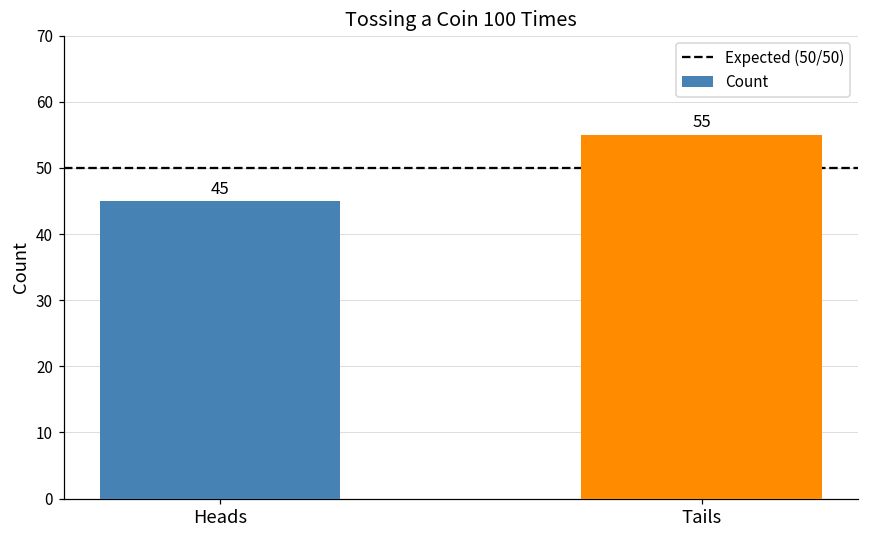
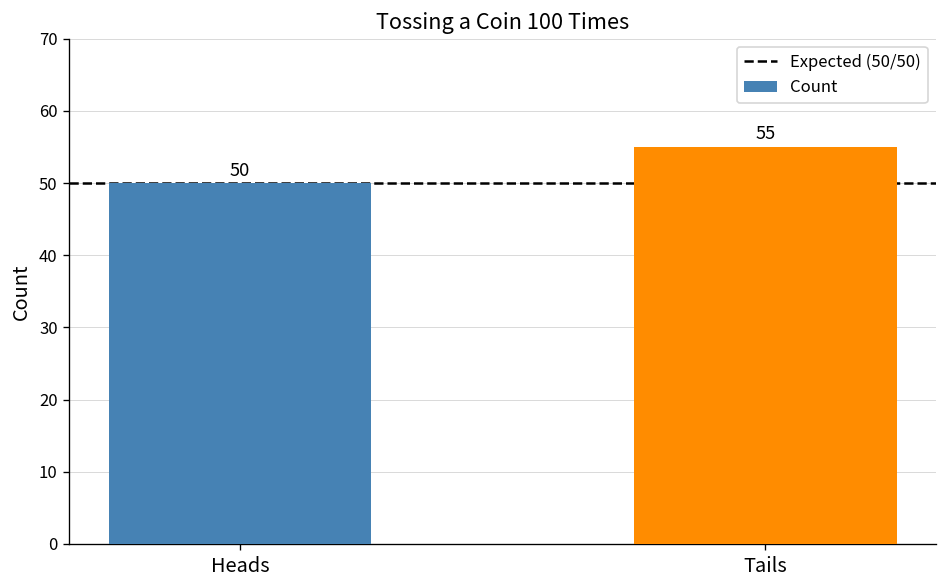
Heads: 45 -> 50
